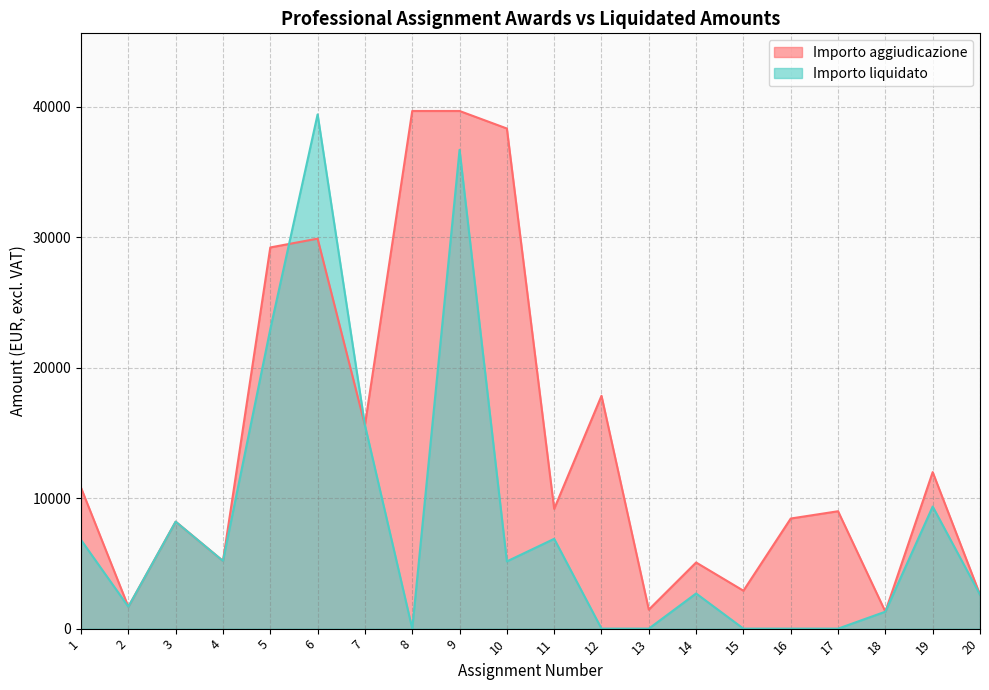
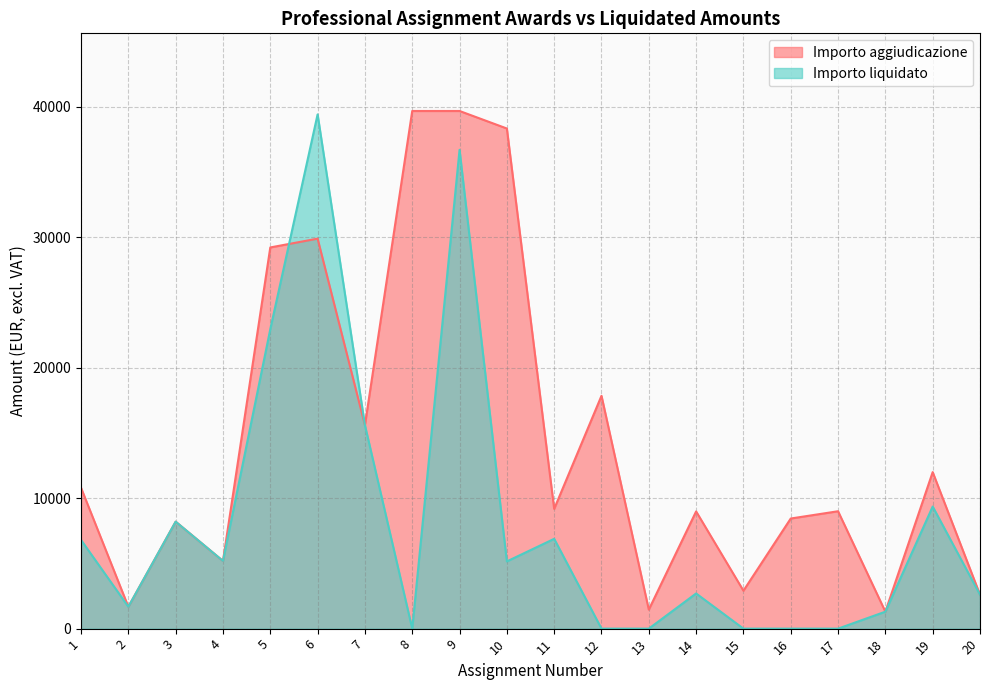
Importo aggiudicazione, 14: 5100 -> 9000
